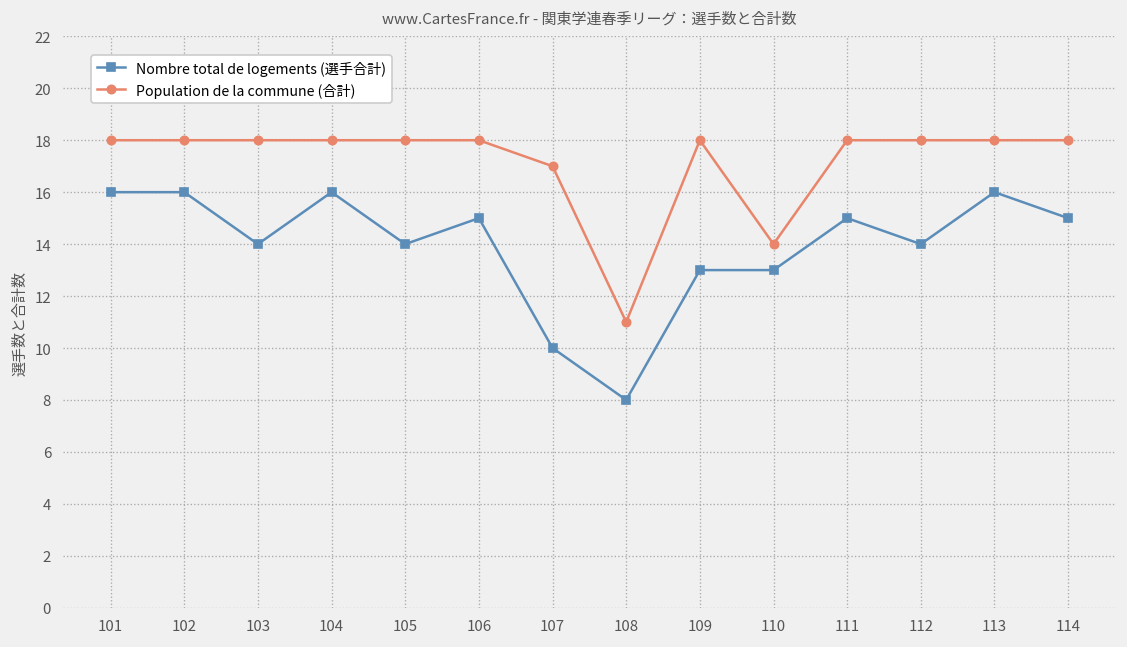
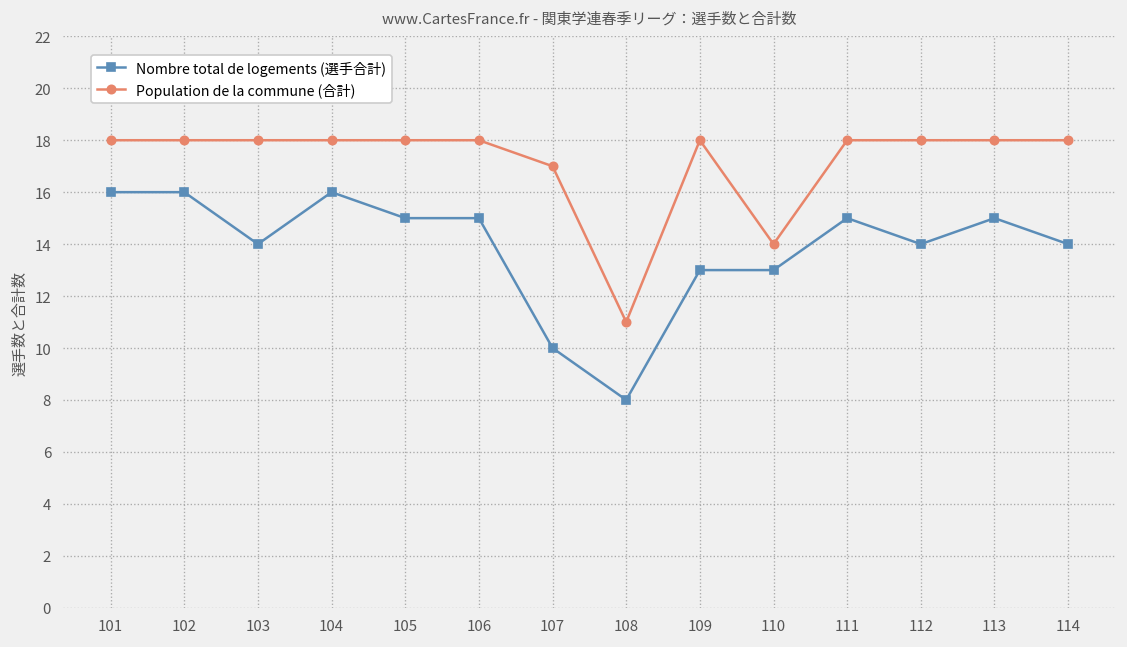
Nombre total de logements (選手合計), 105: 14 -> 15
Nombre total de logements (選手合計), 113: 16 -> 15
Nombre total de logements (選手合計), 114: 15 -> 14
